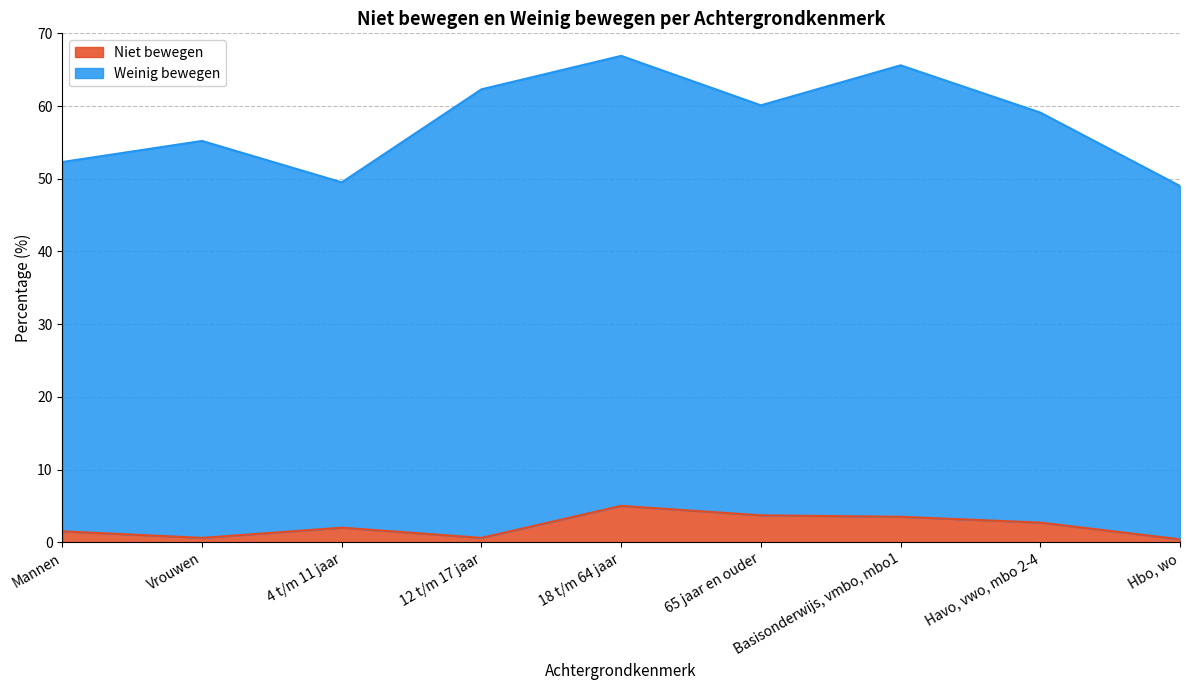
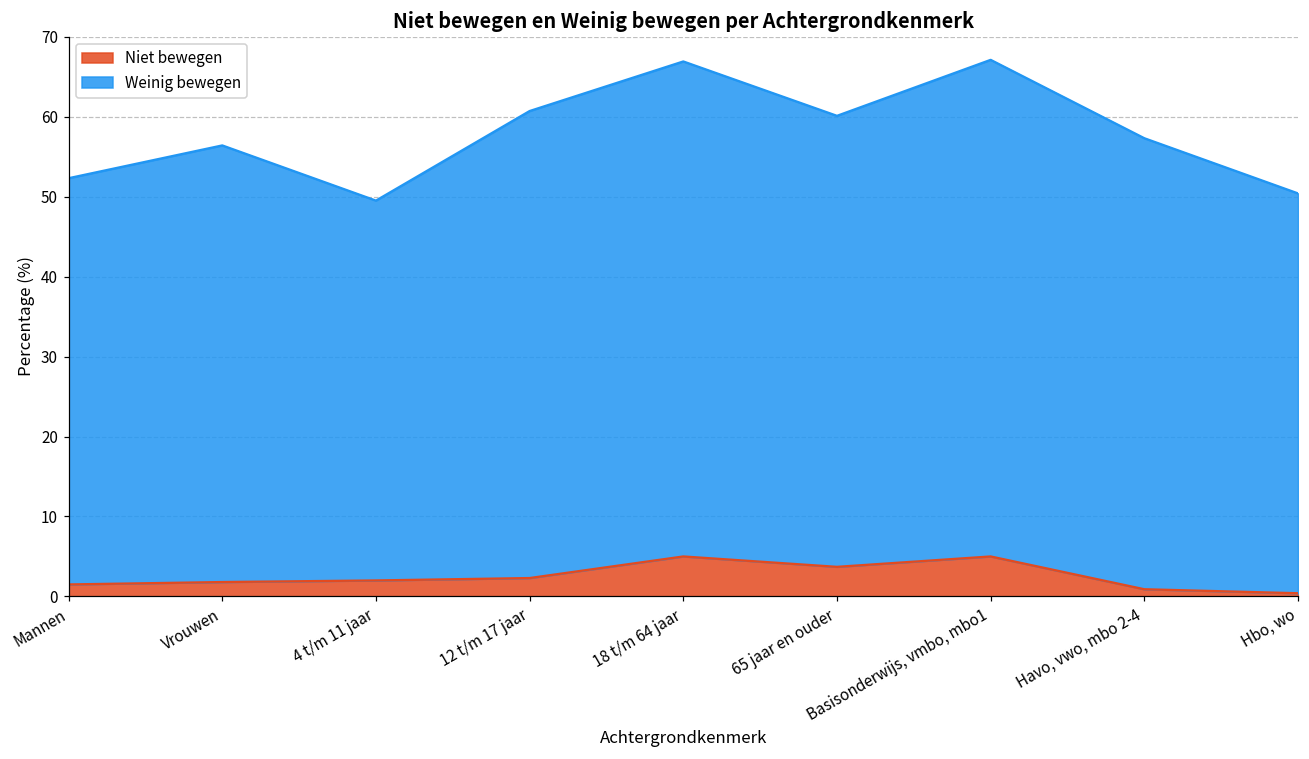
Niet bewegen, Vrouwen: 1 -> 2
Niet bewegen, 12 t/m 17 jaar: 1 -> 2
Weinig bewegen, 12 t/m 17 jaar: 62 -> 58
Niet bewegen, Basisonderwijs, vmbo, mbo1: 4 -> 5
Niet bewegen, Havo, vwo, mbo 2-4: 3 -> 1
Weinig bewegen, Hbo, wo: 49 -> 50
